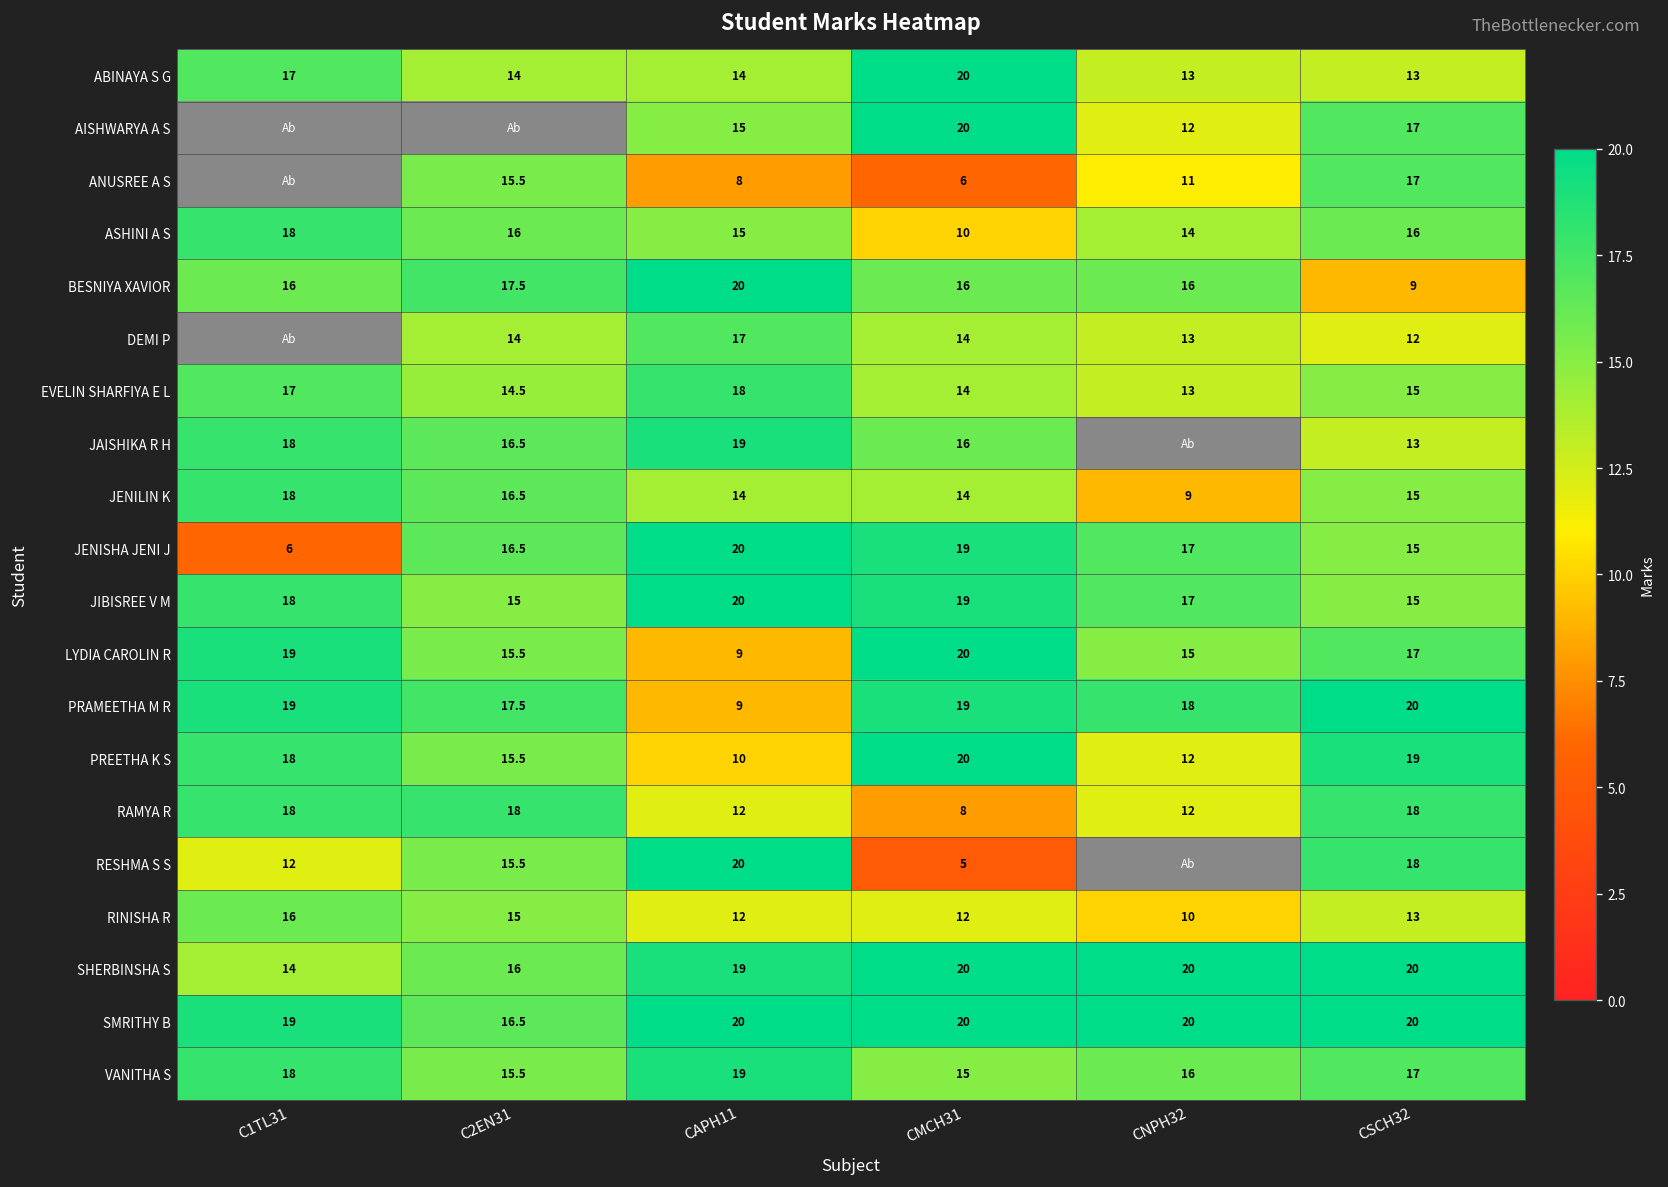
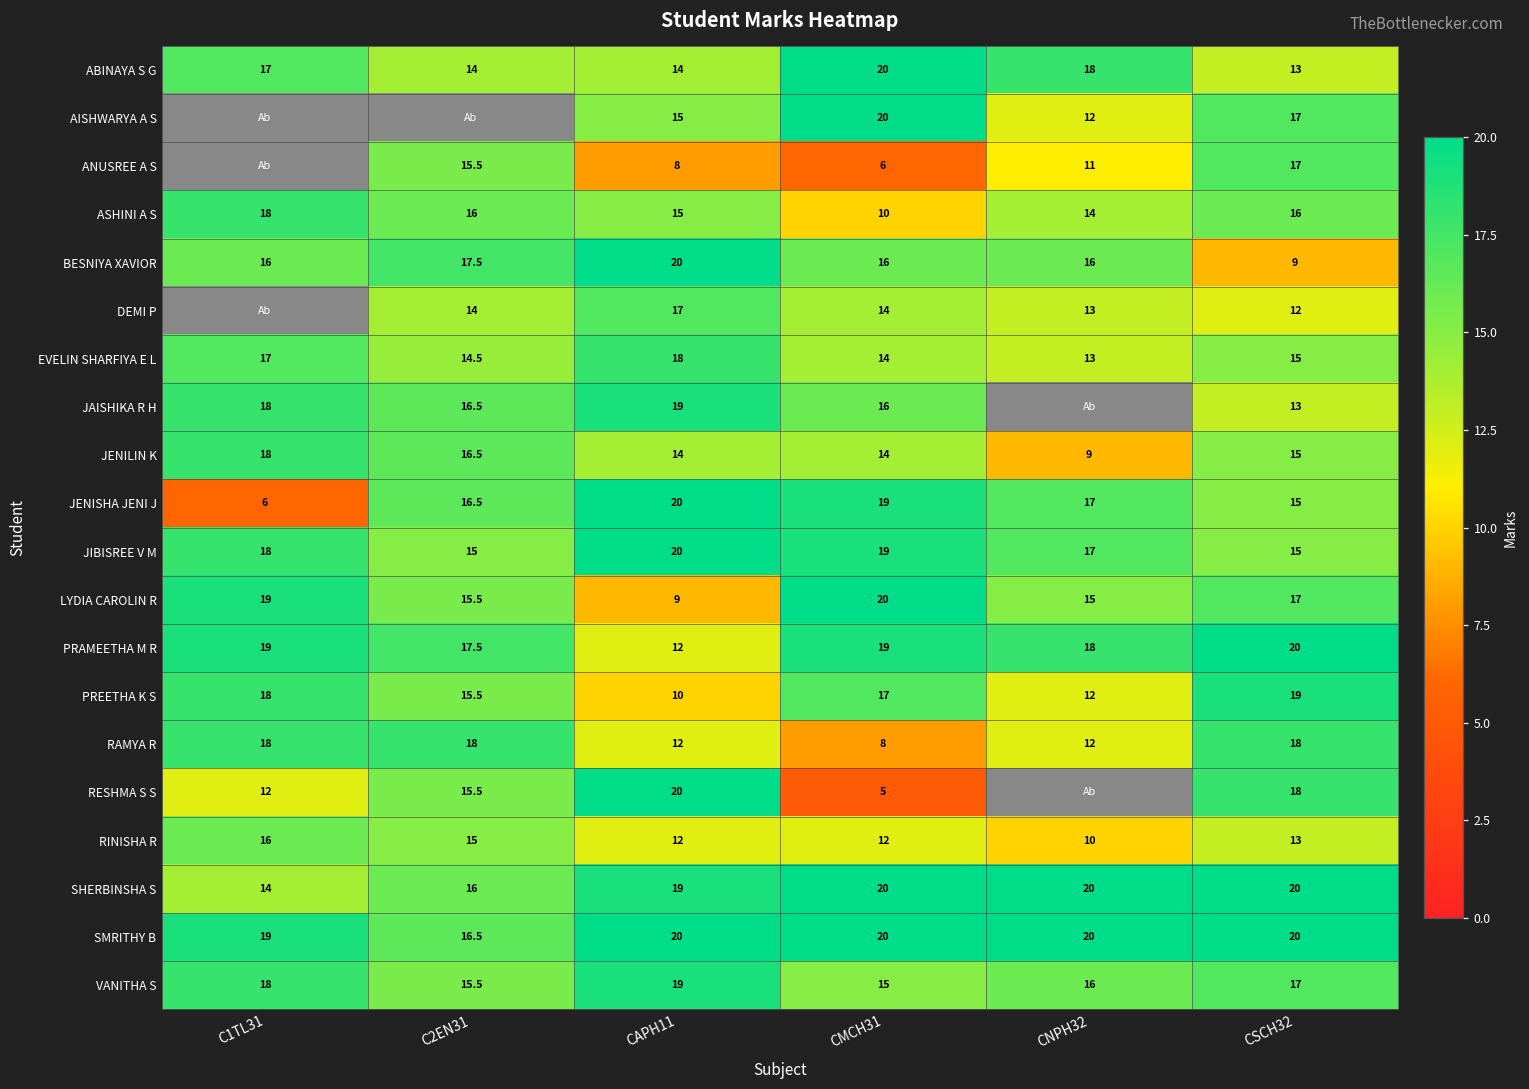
ABINAYA S G, CNPH32: 13 -> 18
PRAMEETHA M R, CAPH11: 9 -> 12
PREETHA K S, CMCH31: 20 -> 17
